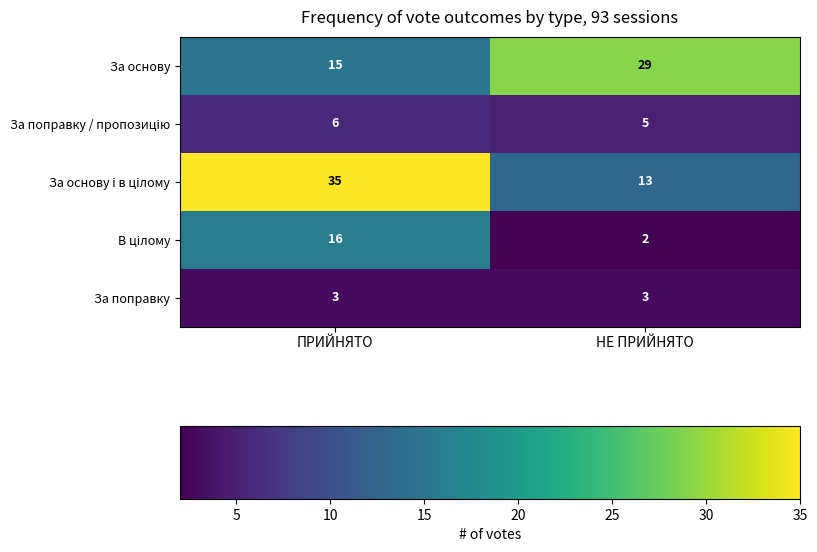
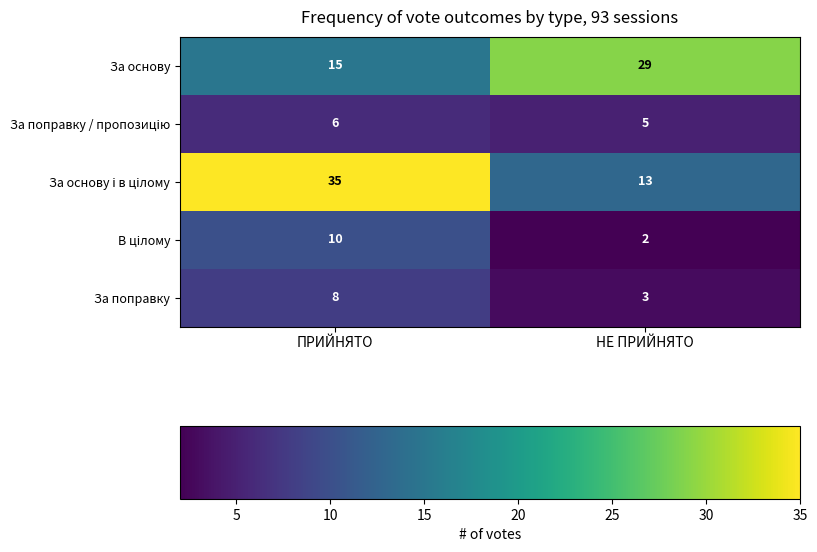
В цілому, ПРИЙНЯТО: 16 -> 10
За поправку, ПРИЙНЯТО: 3 -> 8
